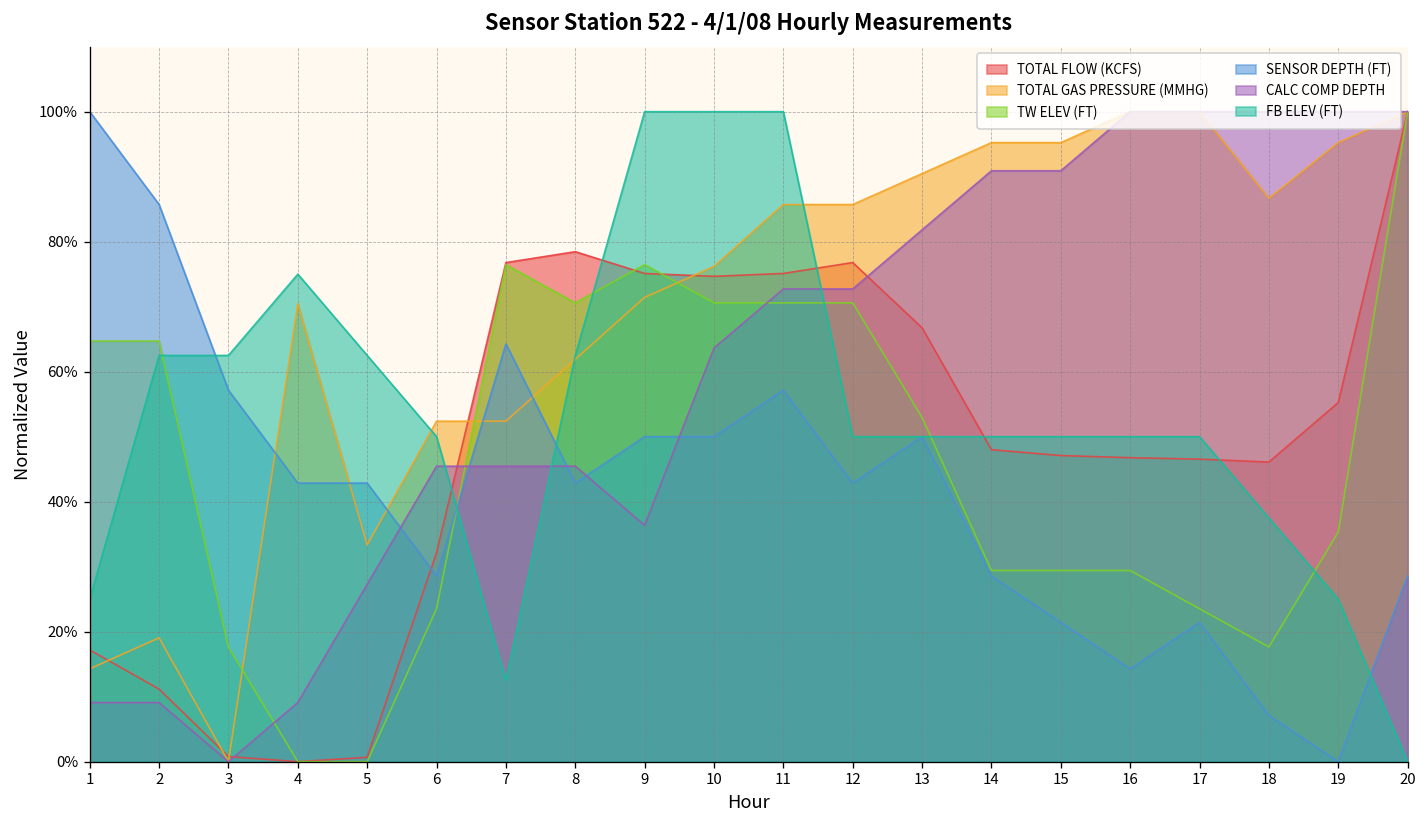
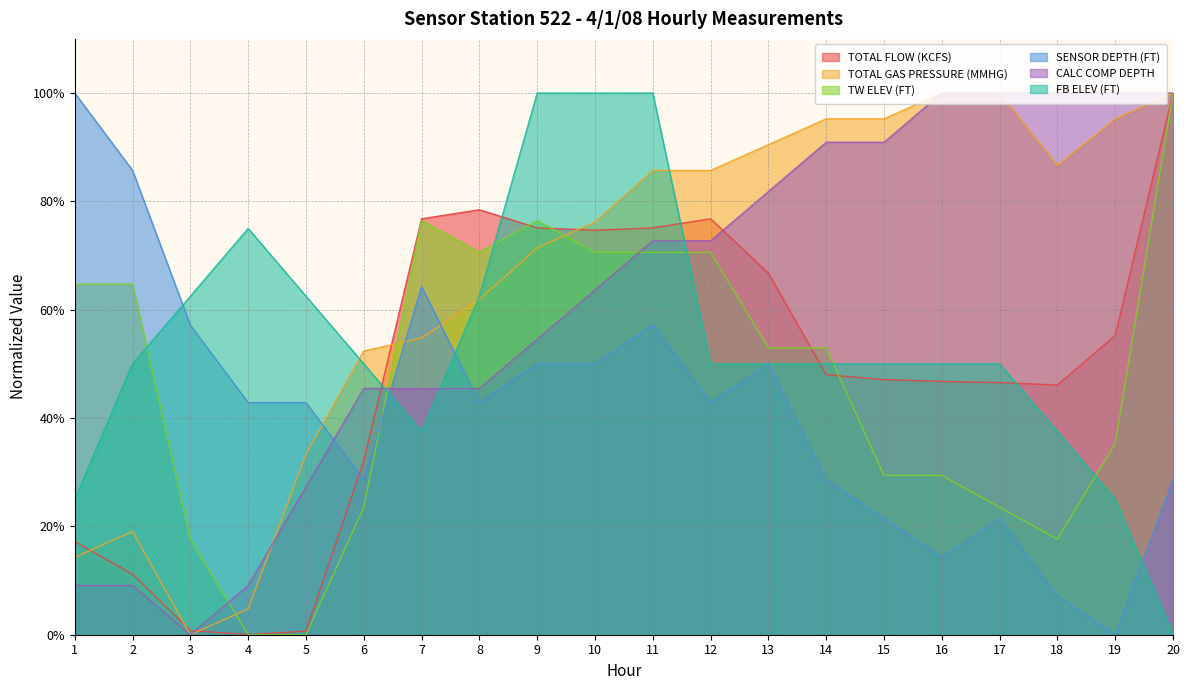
FB ELEV (FT), 2: 63% -> 50%
TOTAL GAS PRESSURE (MMHG), 4: 70% -> 5%
TOTAL GAS PRESSURE (MMHG), 7: 52% -> 55%
FB ELEV (FT), 7: 12% -> 37%
CALC COMP DEPTH, 9: 36% -> 55%
TW ELEV (FT), 14: 29% -> 53%
